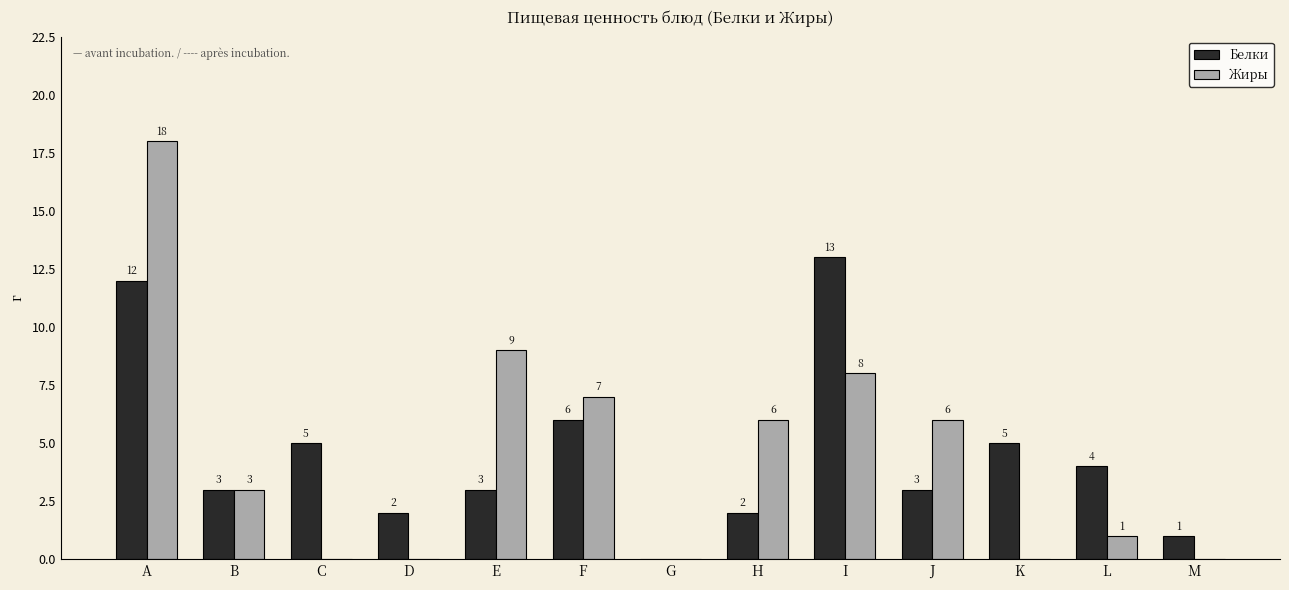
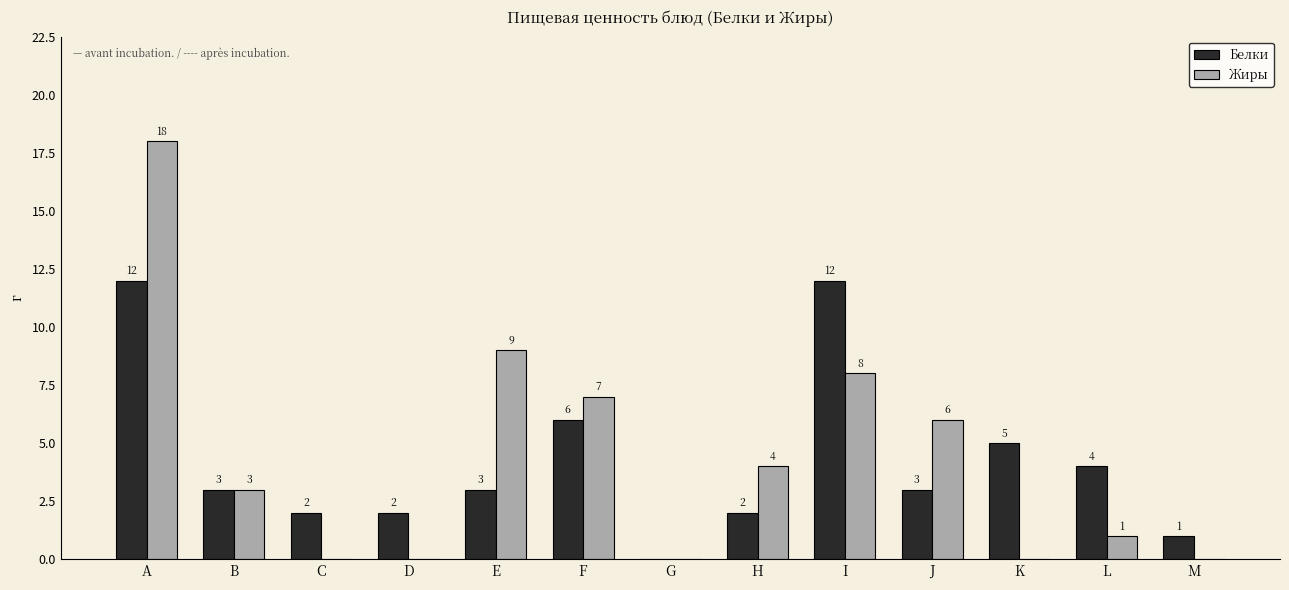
Белки, C: 5 -> 2
Жиры, H: 6 -> 4
Белки, I: 13 -> 12
